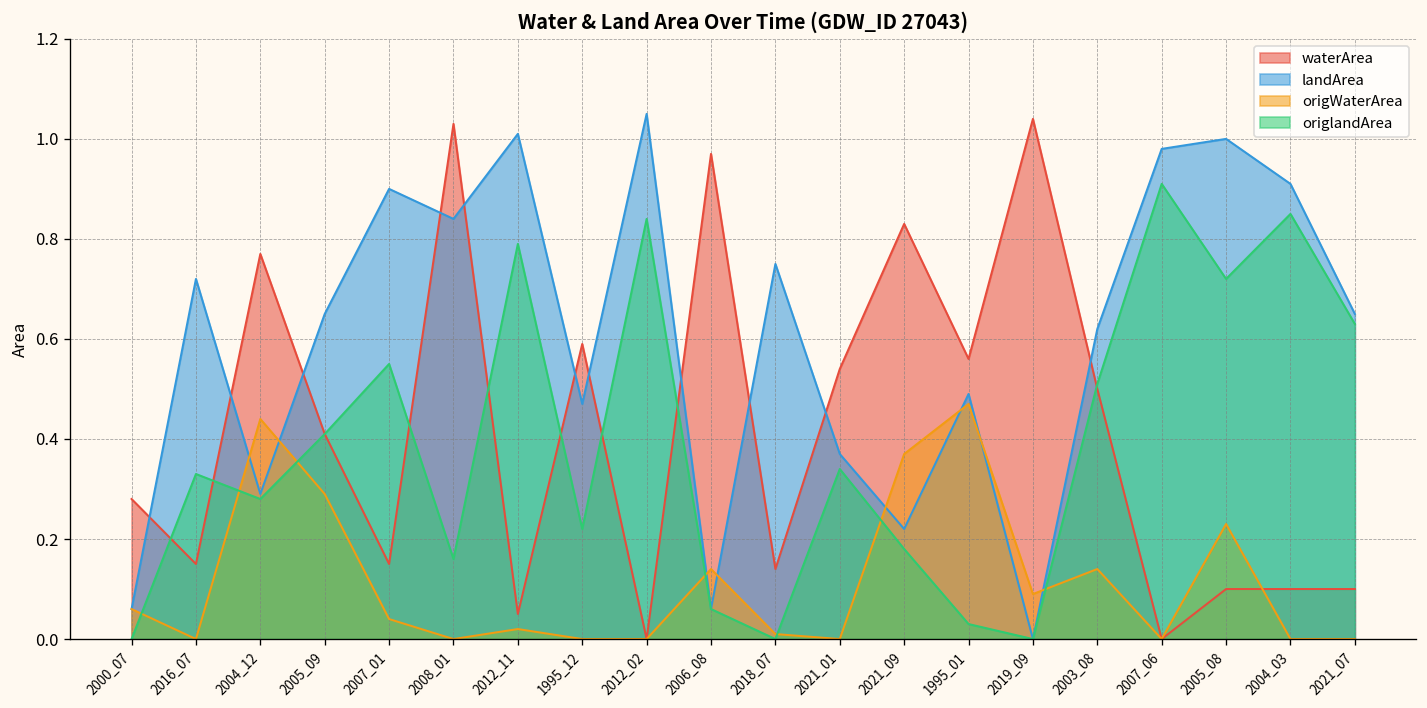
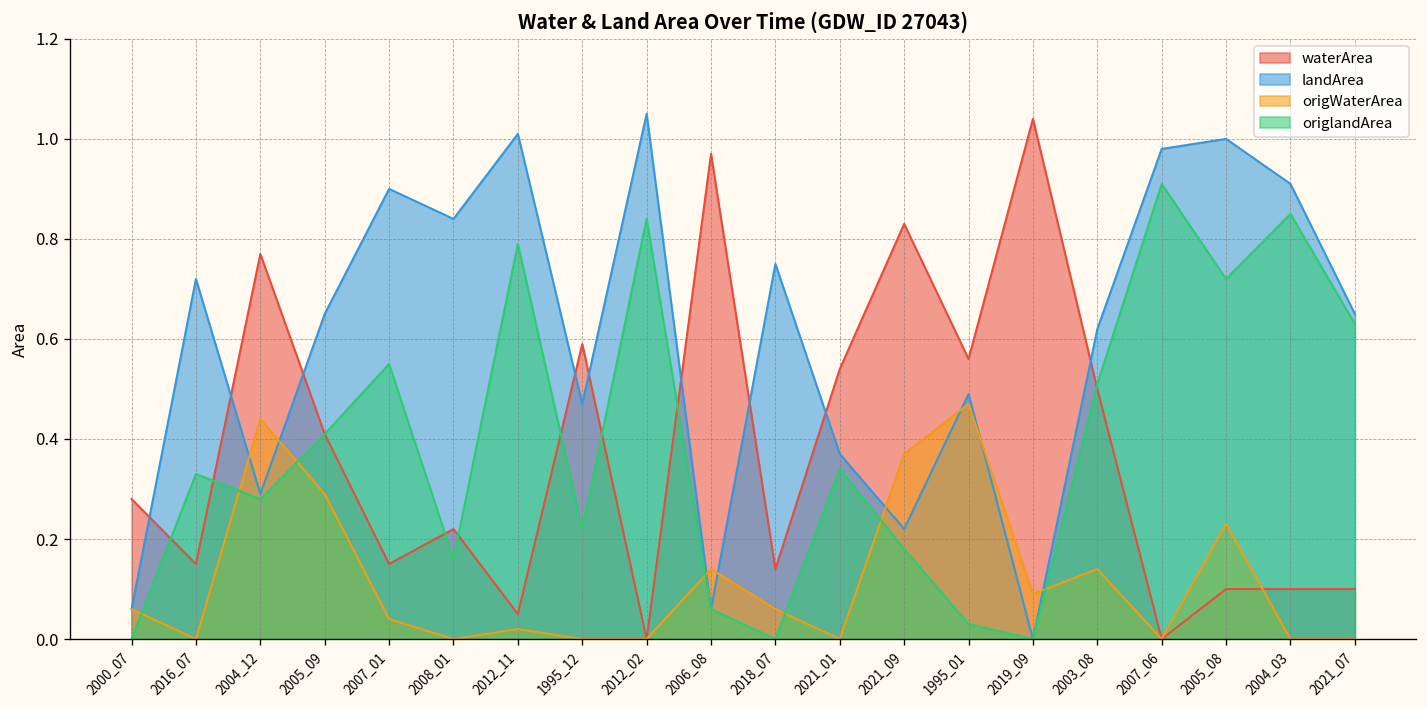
waterArea, 2008_01: 1.03 -> 0.22
origWaterArea, 2018_07: 0.01 -> 0.06
